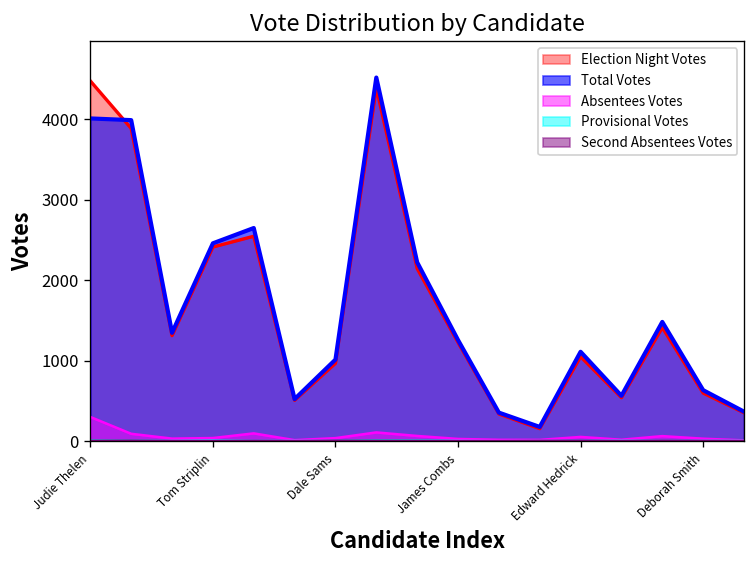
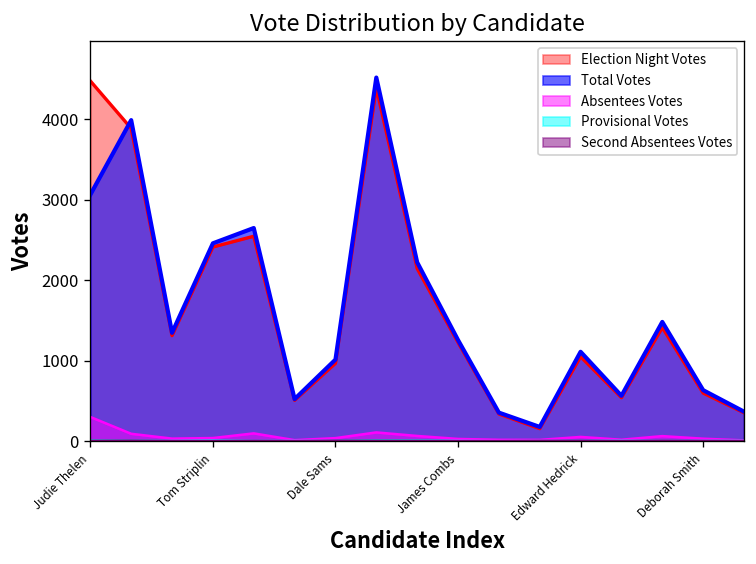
Total Votes, Judie Thelen: 4000 -> 3100
